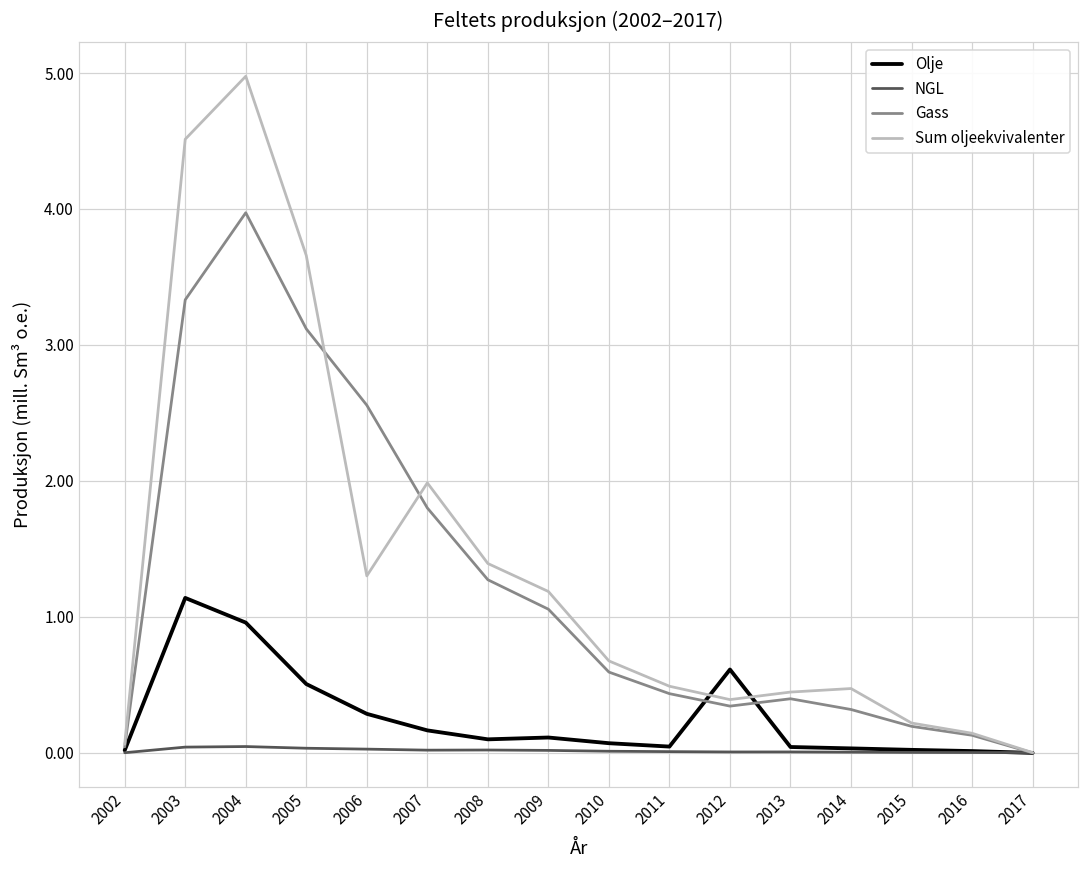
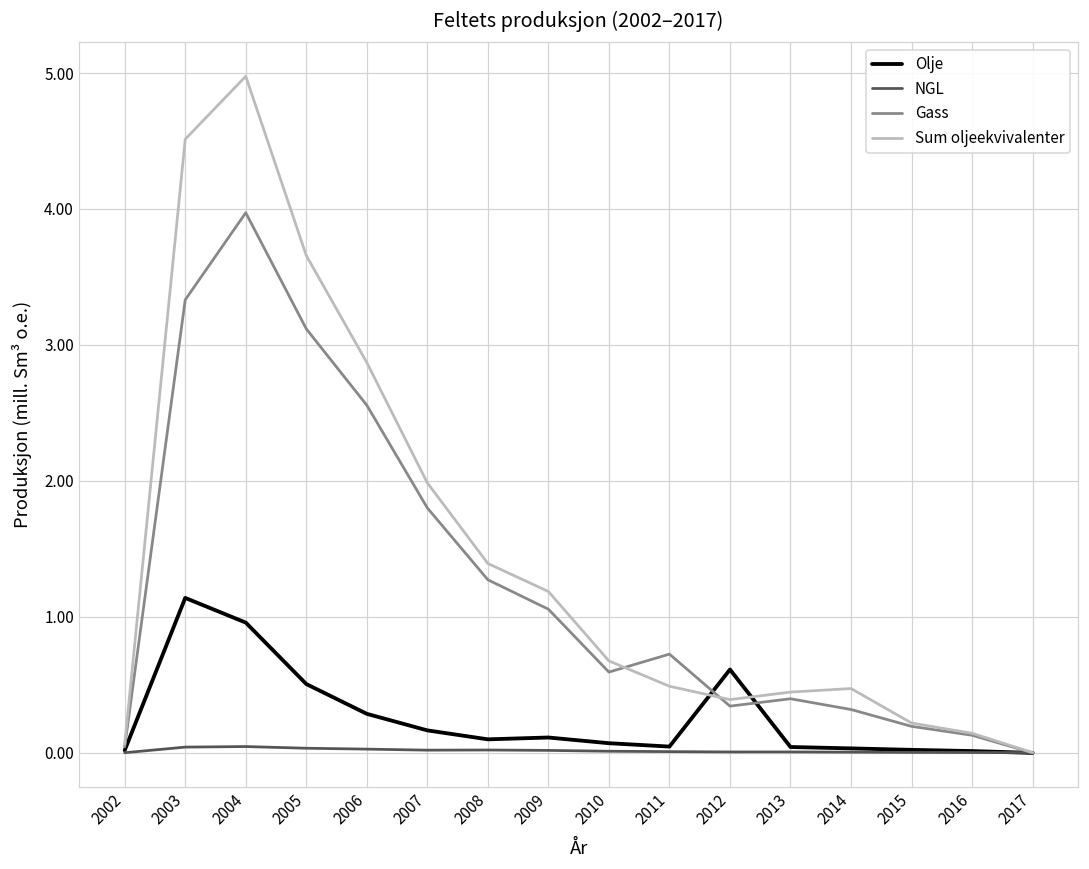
Sum oljeekvivalenter, 2006: 1.30 -> 2.87
Gass, 2011: 0.44 -> 0.73
